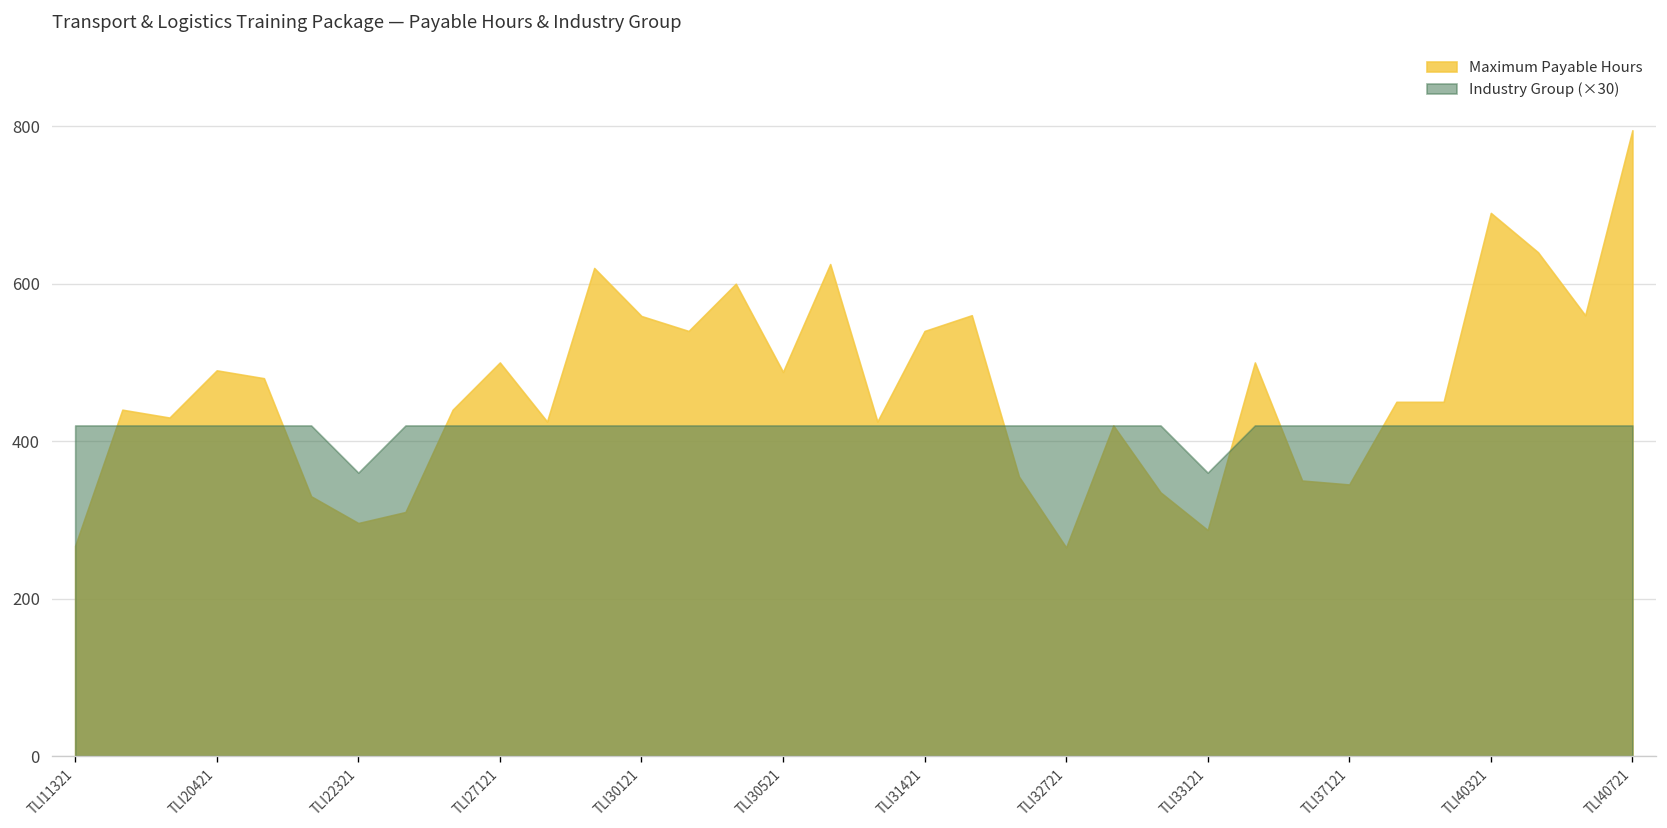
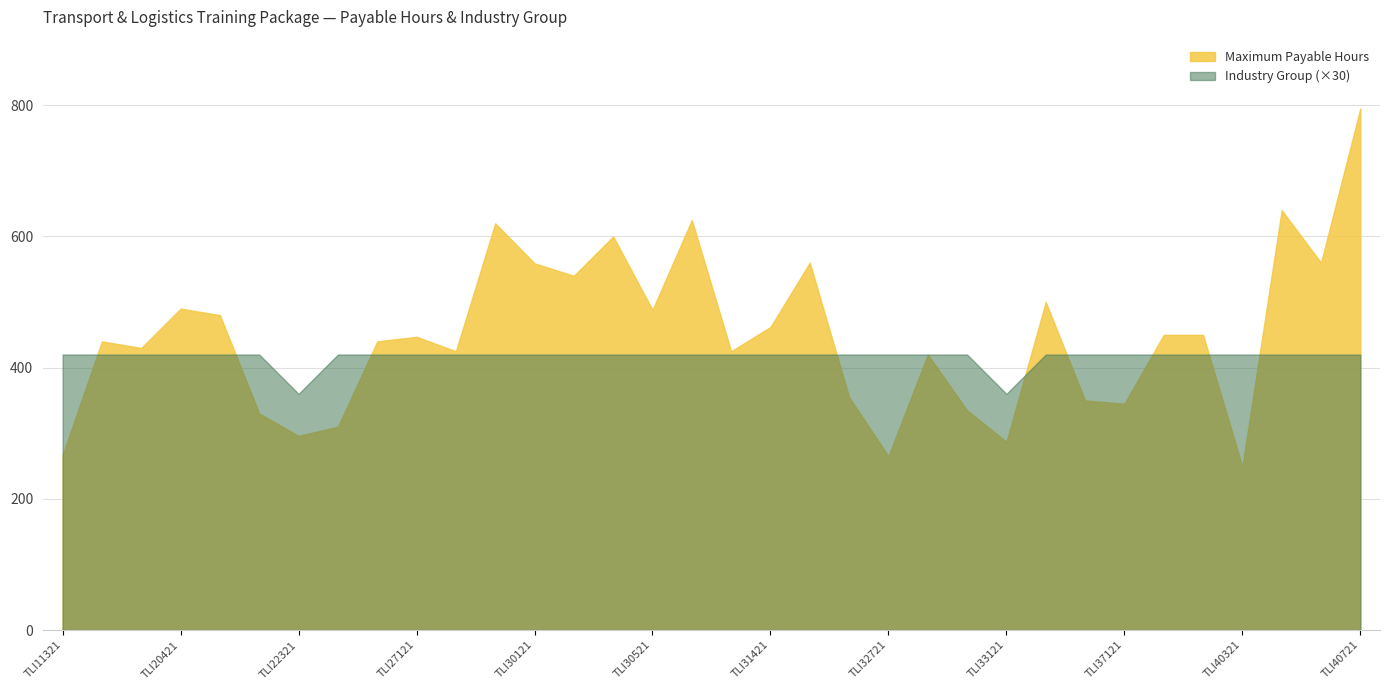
Maximum Payable Hours, TLI27121: 500 -> 450
Maximum Payable Hours, TLI31421: 540 -> 460
Maximum Payable Hours, TLI40321: 690 -> 250
